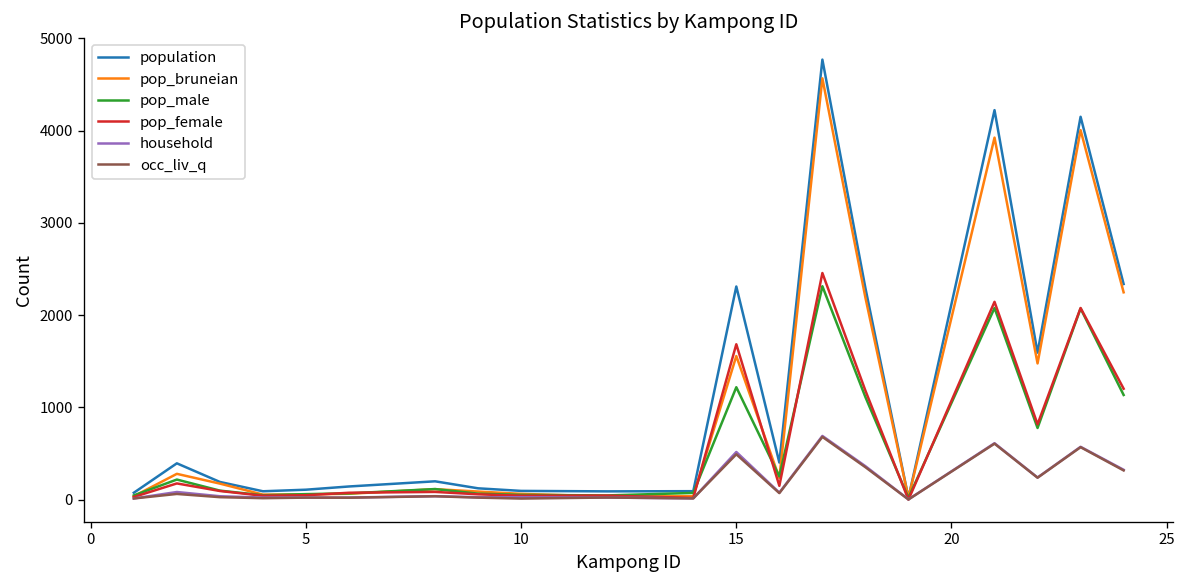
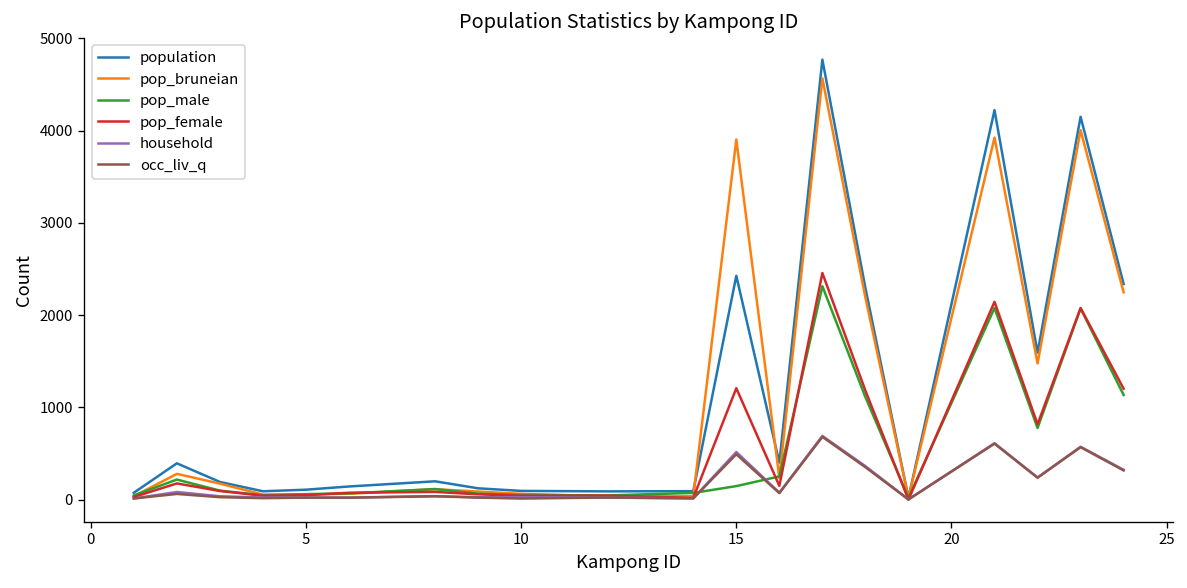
population, 15: 2300 -> 2400
pop_bruneian, 15: 1600 -> 3900
pop_male, 15: 1200 -> 100
pop_female, 15: 1700 -> 1200
